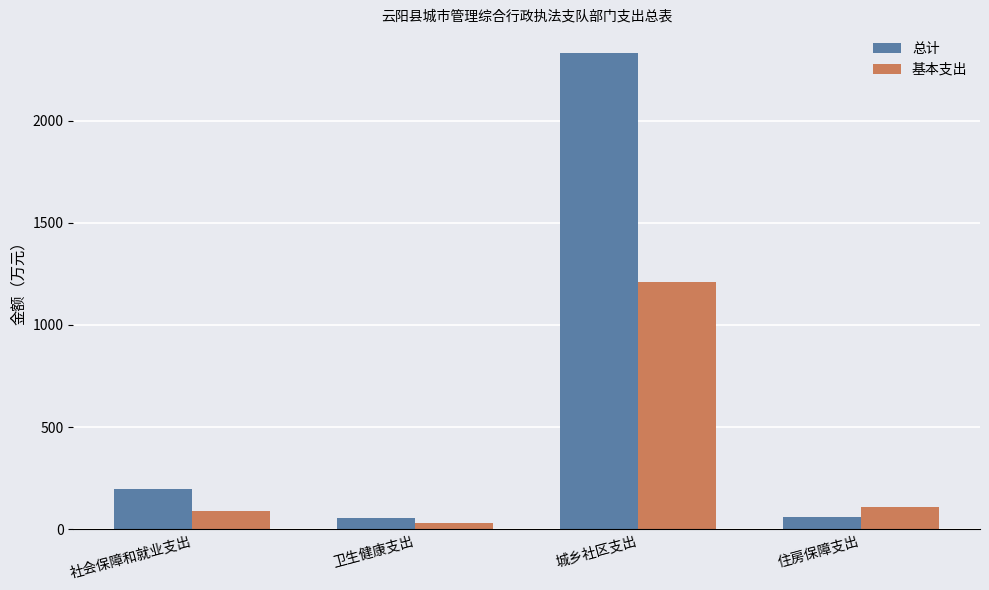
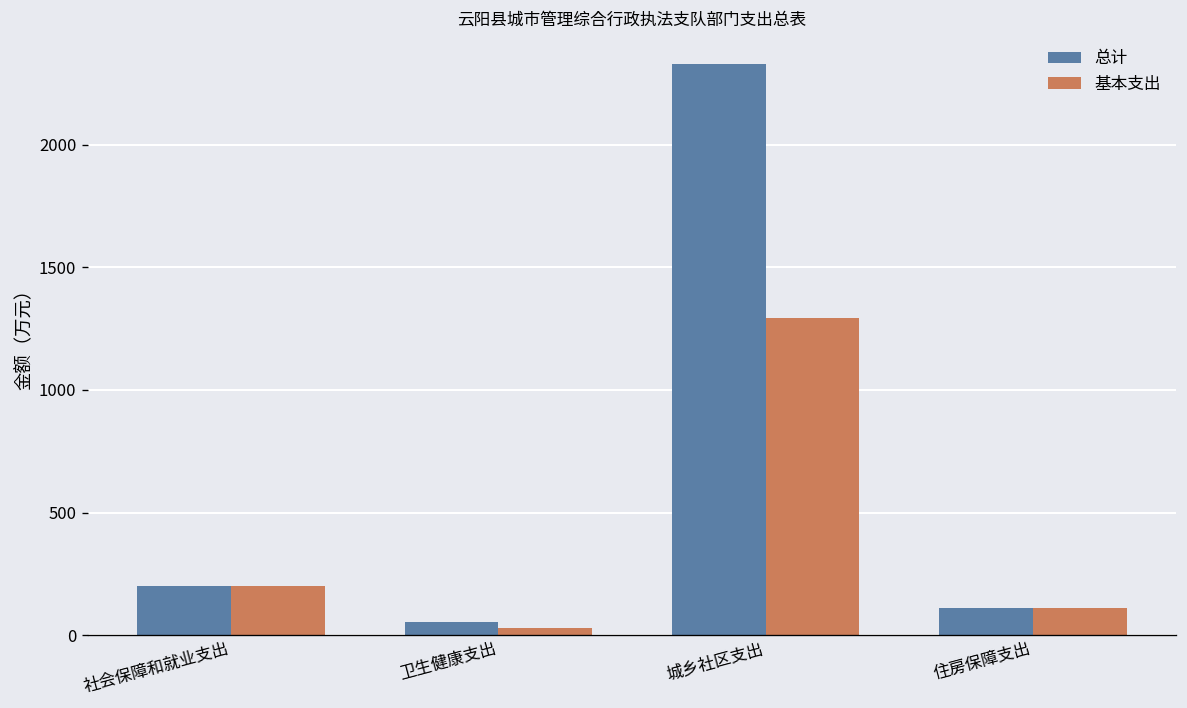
基本支出, 社会保障和就业支出: 90 -> 200
基本支出, 城乡社区支出: 1210 -> 1290
总计, 住房保障支出: 60 -> 110
